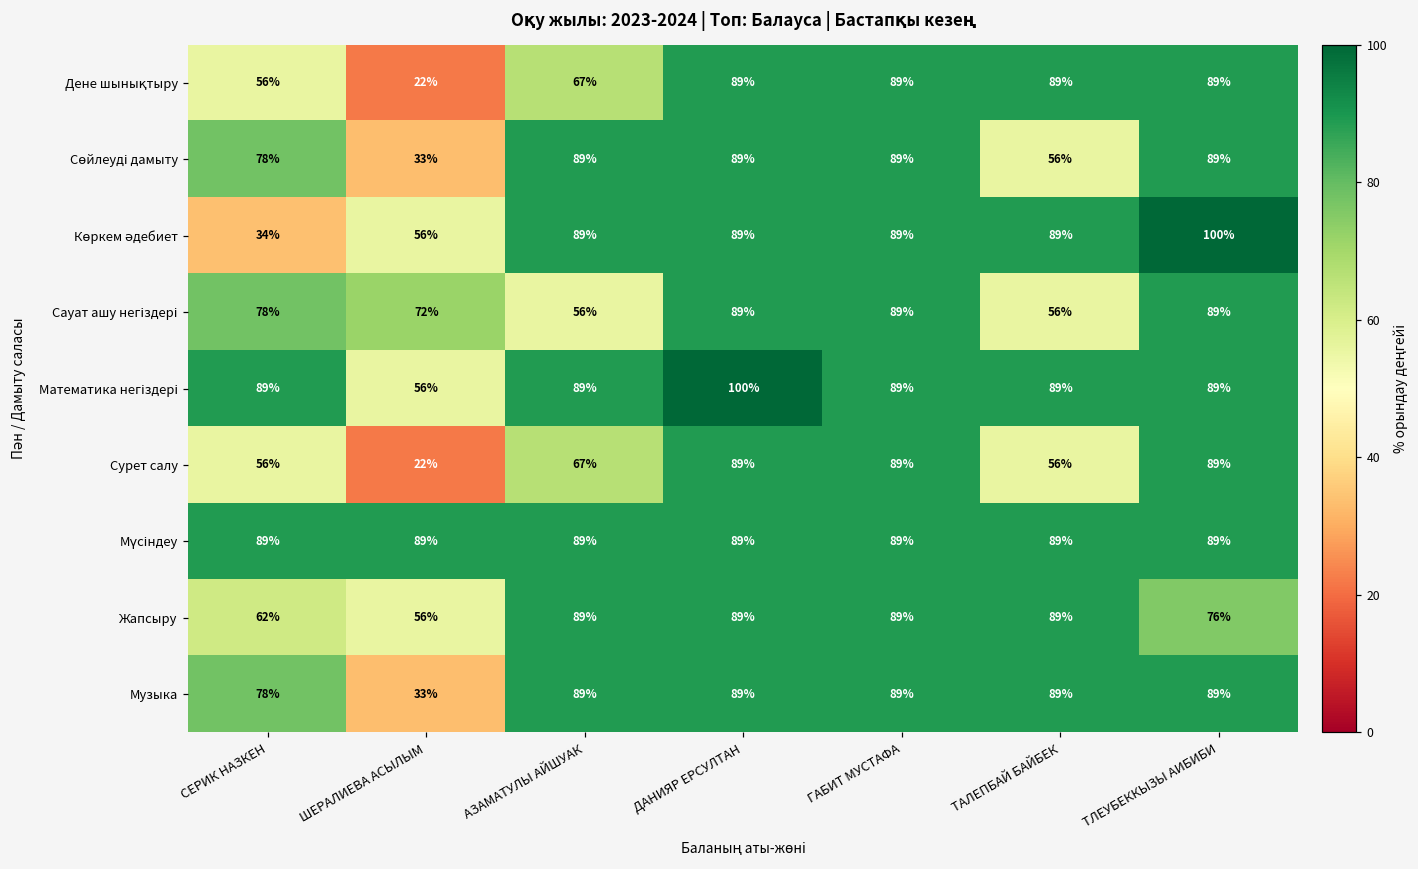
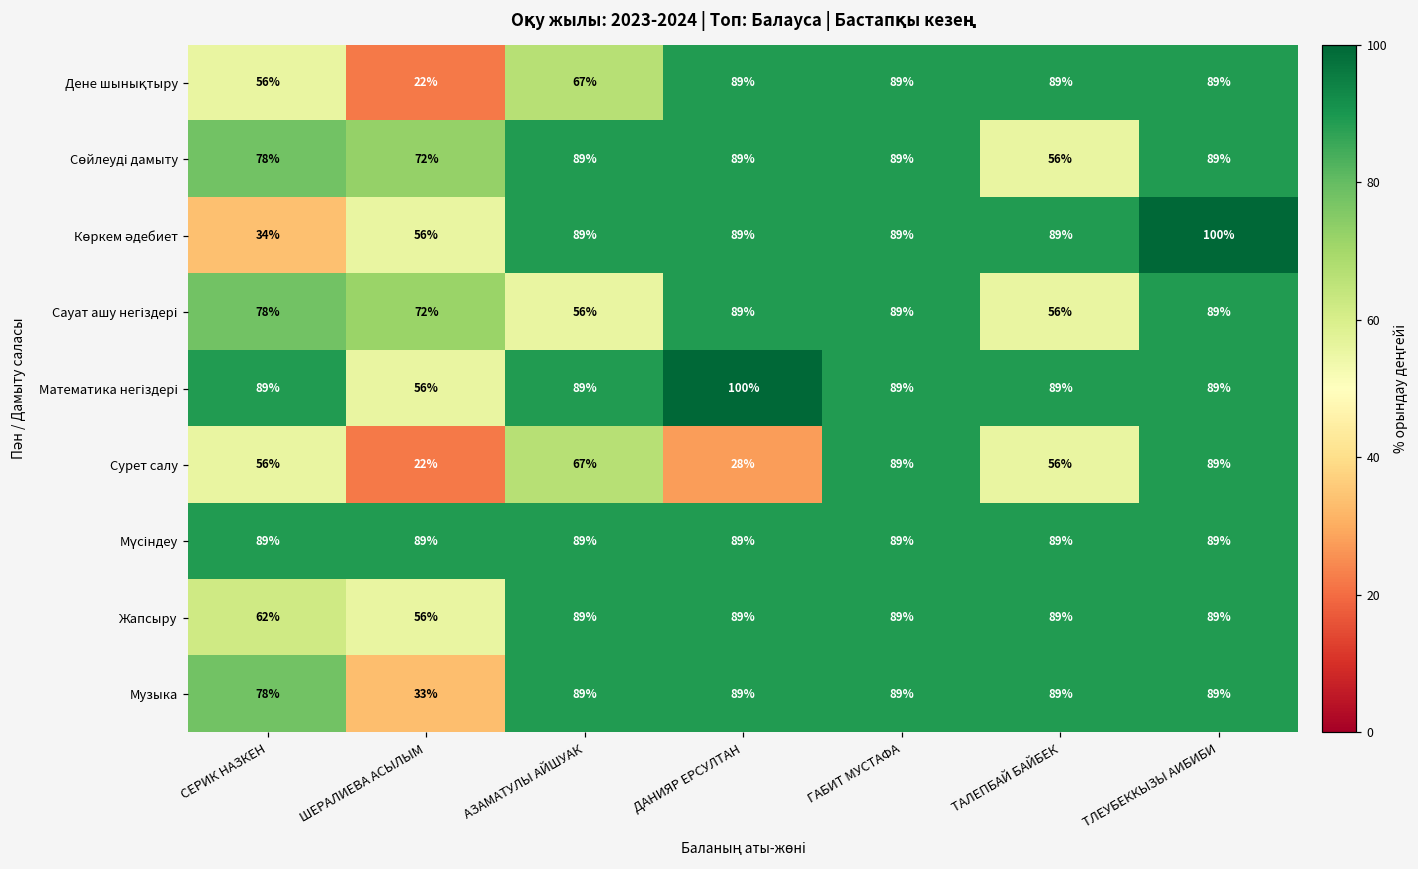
Сөйлеуді дамыту, ШЕРАЛИЕВА АСЫЛЫМ: 33% -> 72%
Сурет салу, ДАНИЯР ЕРСУЛТАН: 89% -> 28%
Жапсыру, ТЛЕУБЕККЫЗЫ АИБИБИ: 76% -> 89%
